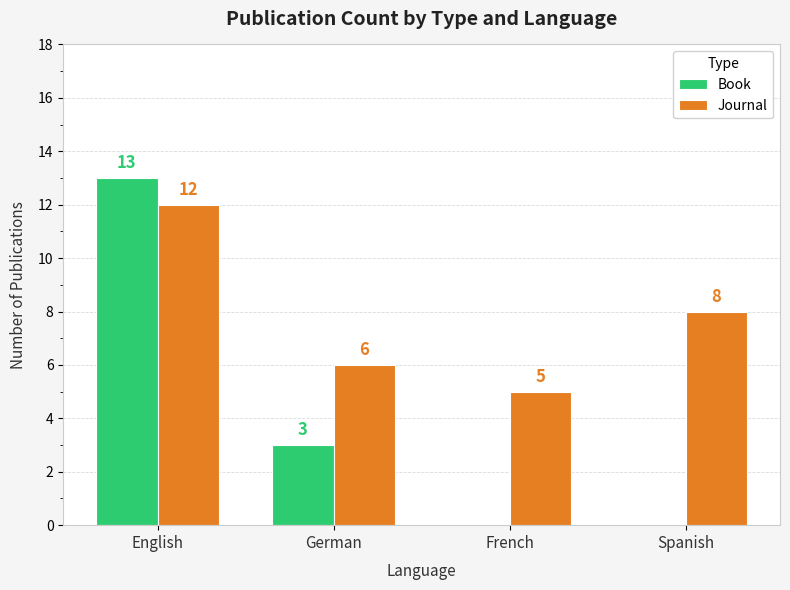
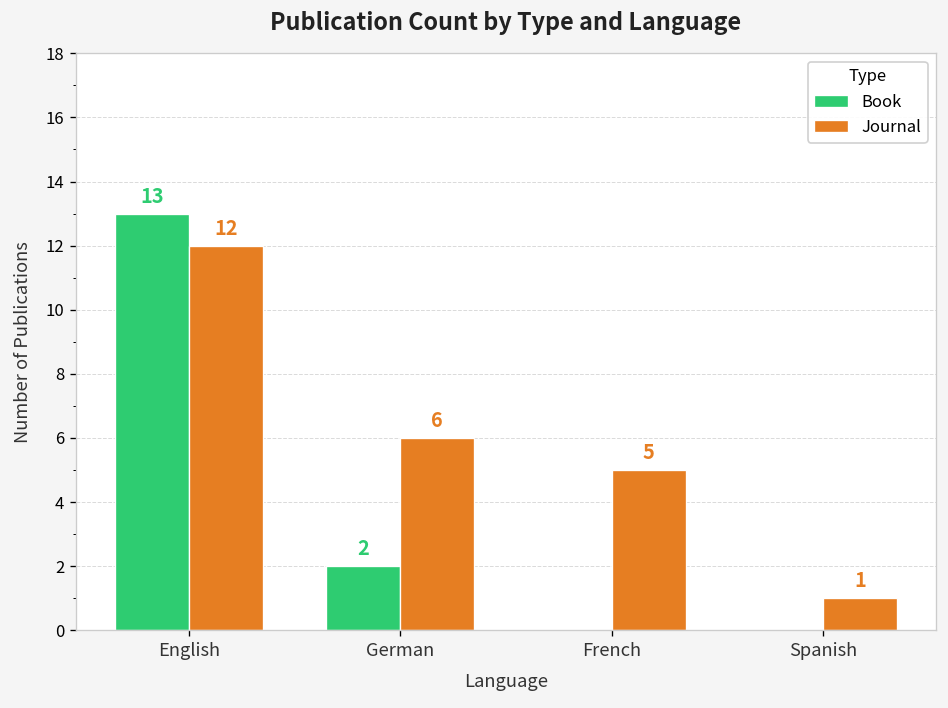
Book, German: 3 -> 2
Journal, Spanish: 8 -> 1
